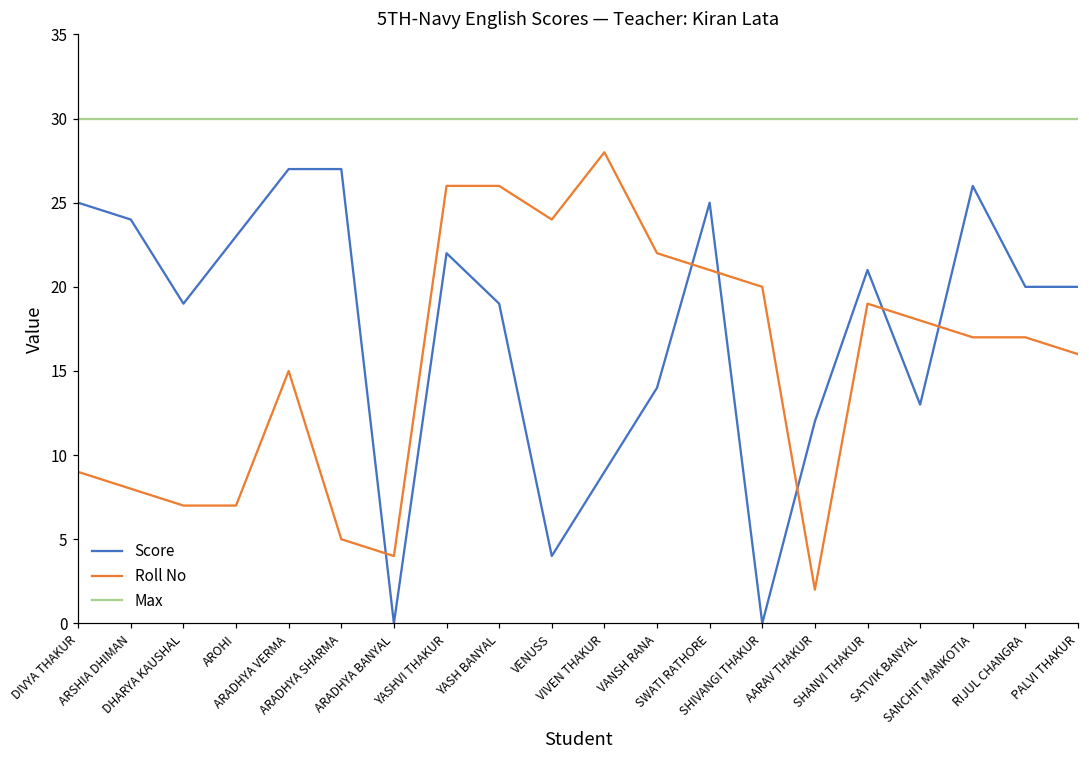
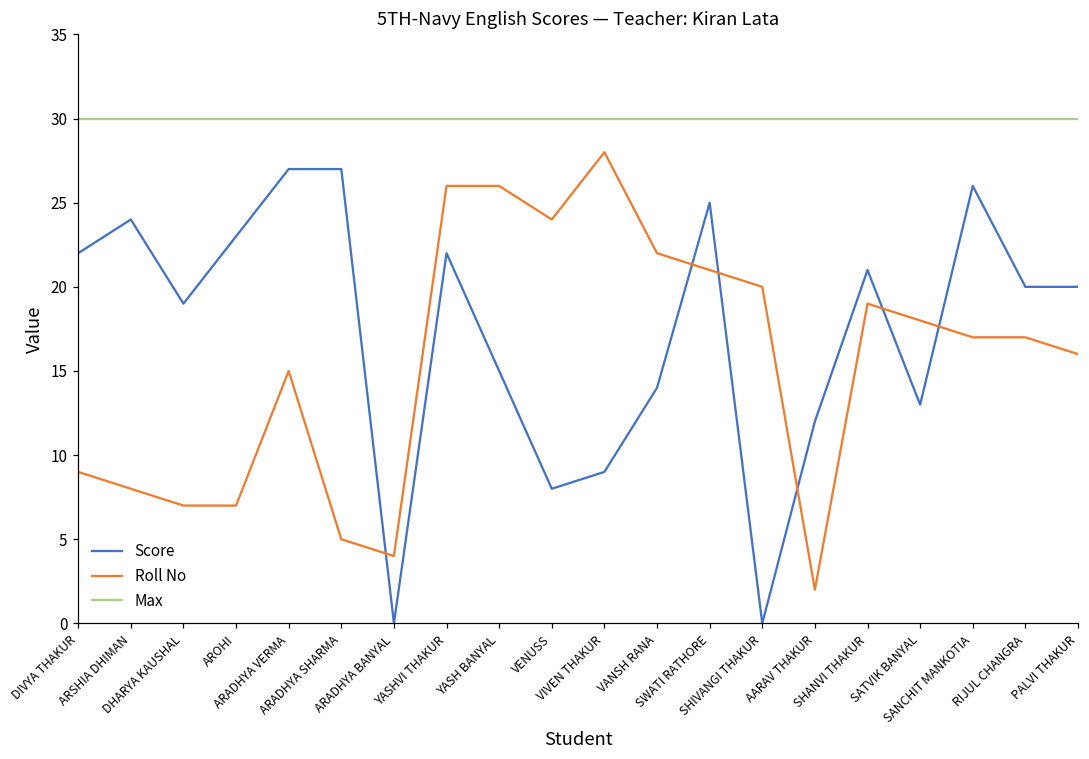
Score, DIVYA THAKUR: 25 -> 22
Score, YASH BANYAL: 19 -> 15
Score, VENUSS: 4 -> 8
